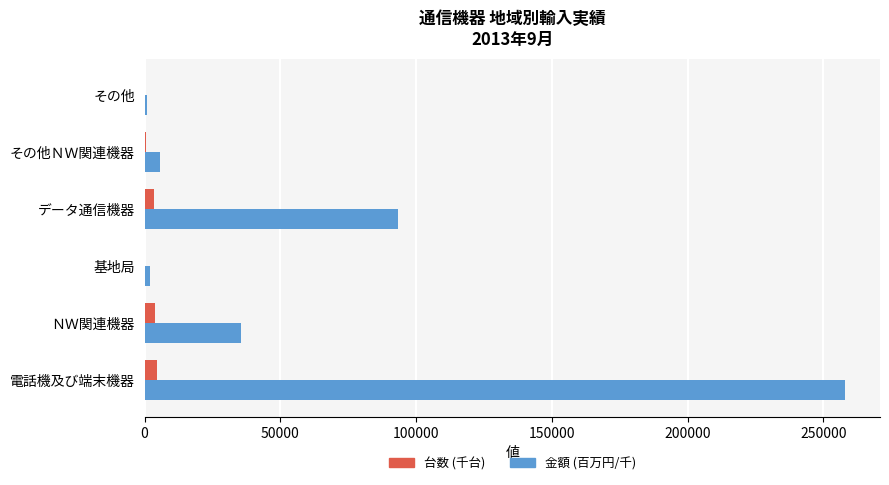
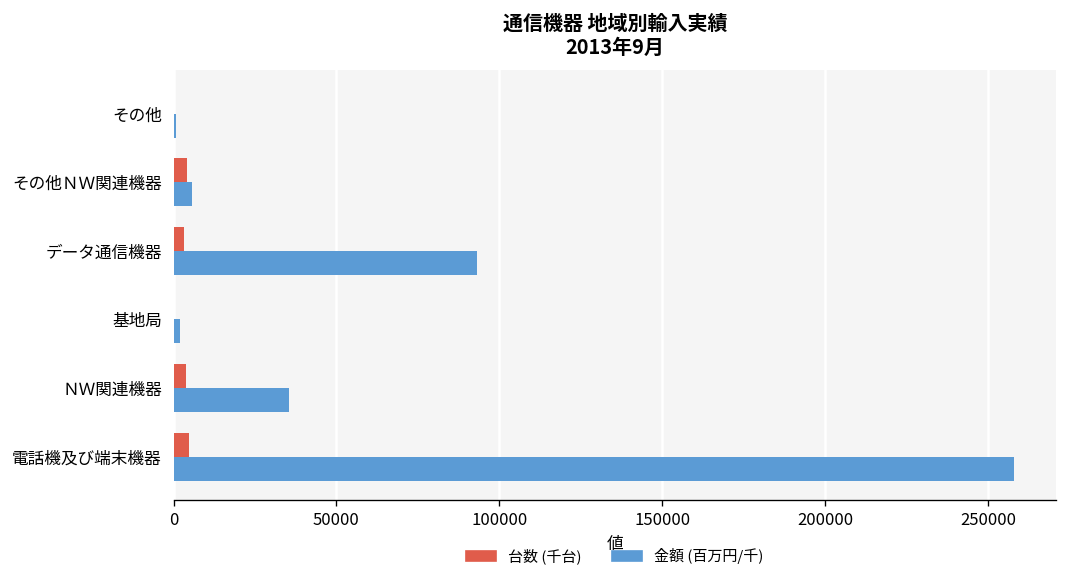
台数 (千台), その他ＮＷ関連機器: 0 -> 4000
